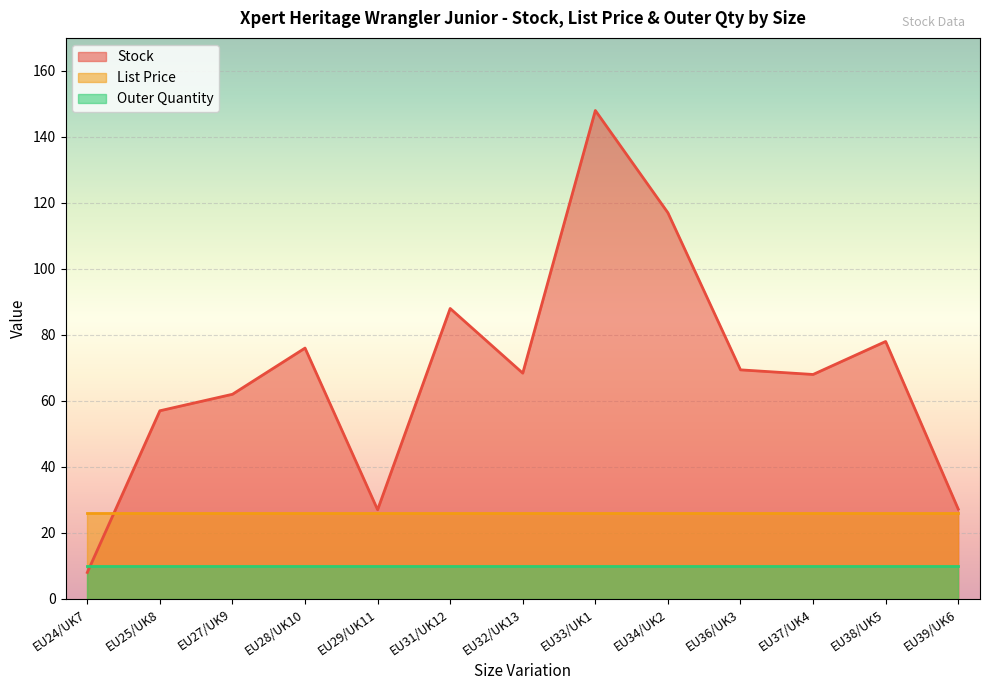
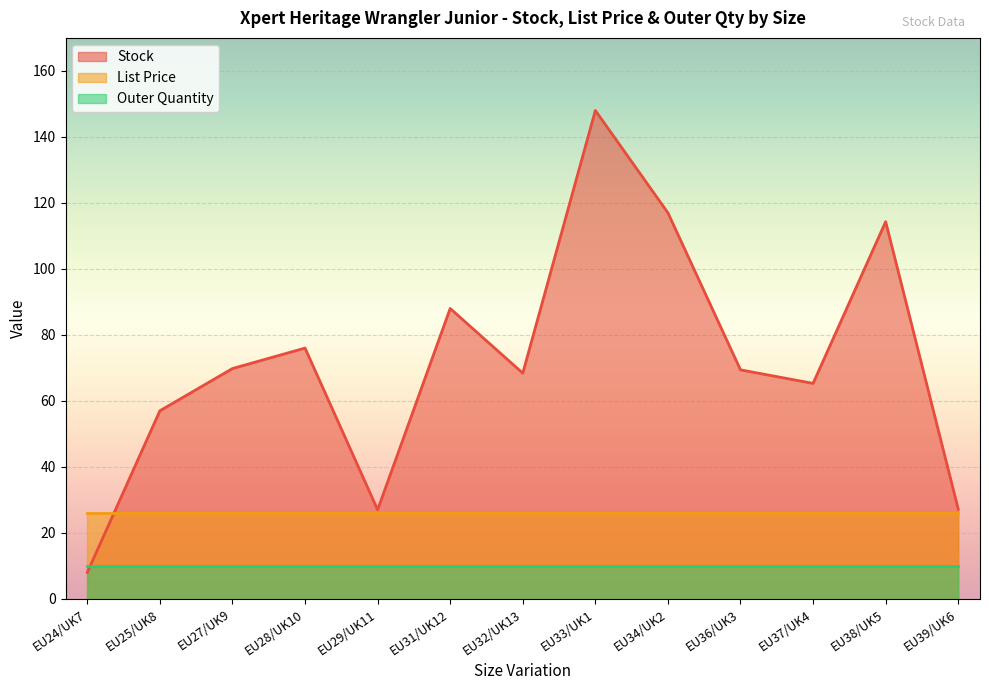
Stock, EU27/UK9: 62 -> 70
Stock, EU37/UK4: 68 -> 65
Stock, EU38/UK5: 78 -> 114
